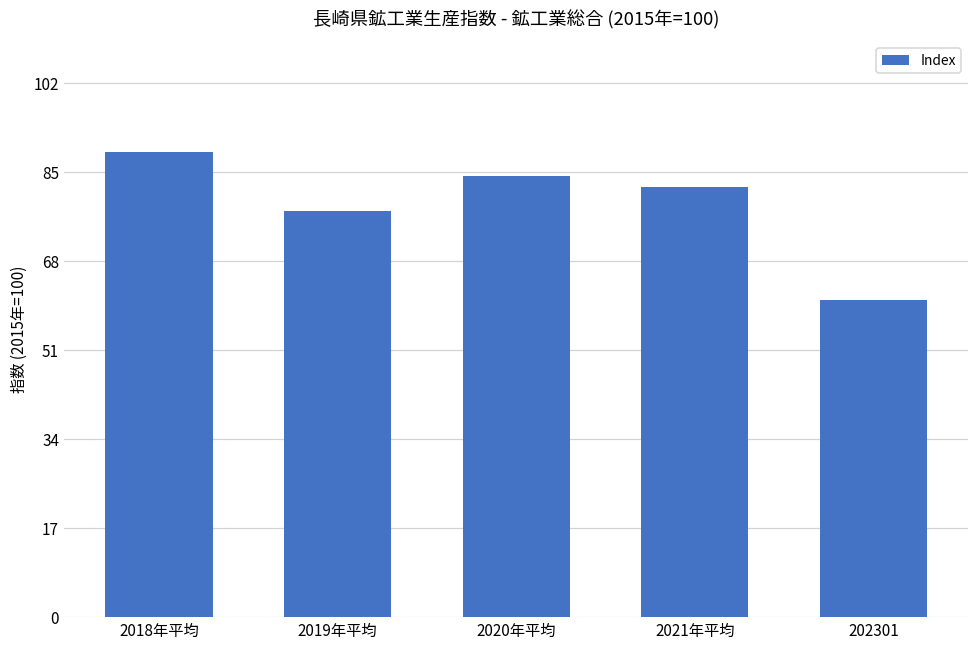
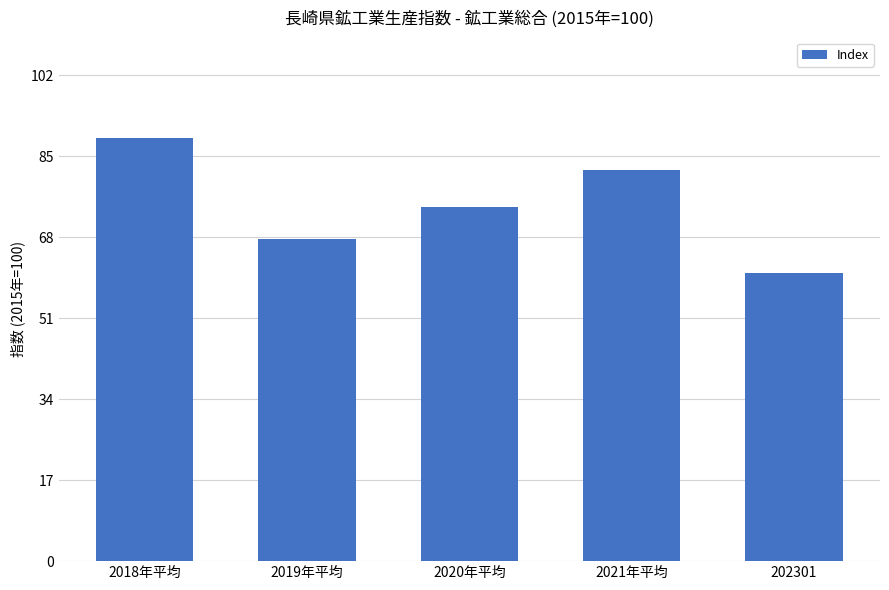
2019年平均: 78 -> 68
2020年平均: 84 -> 74
